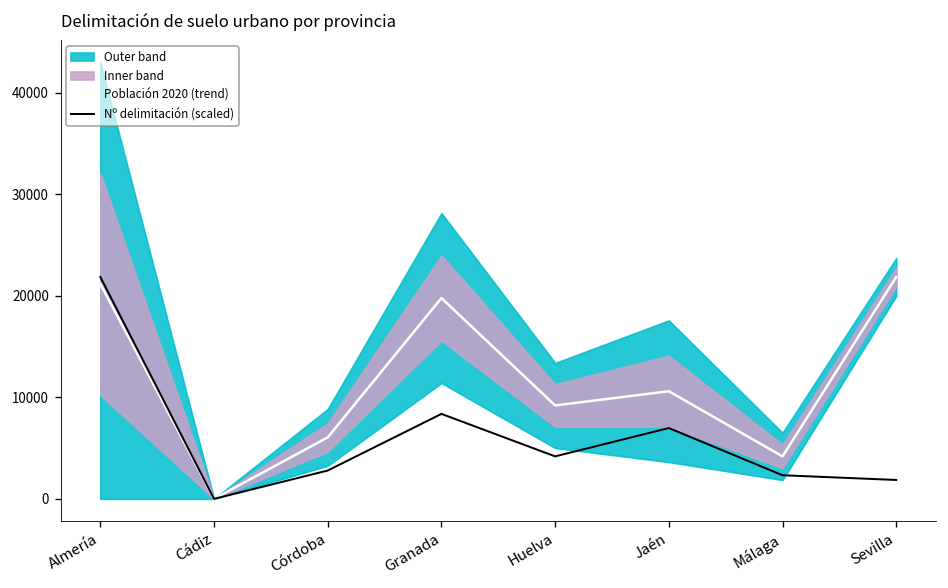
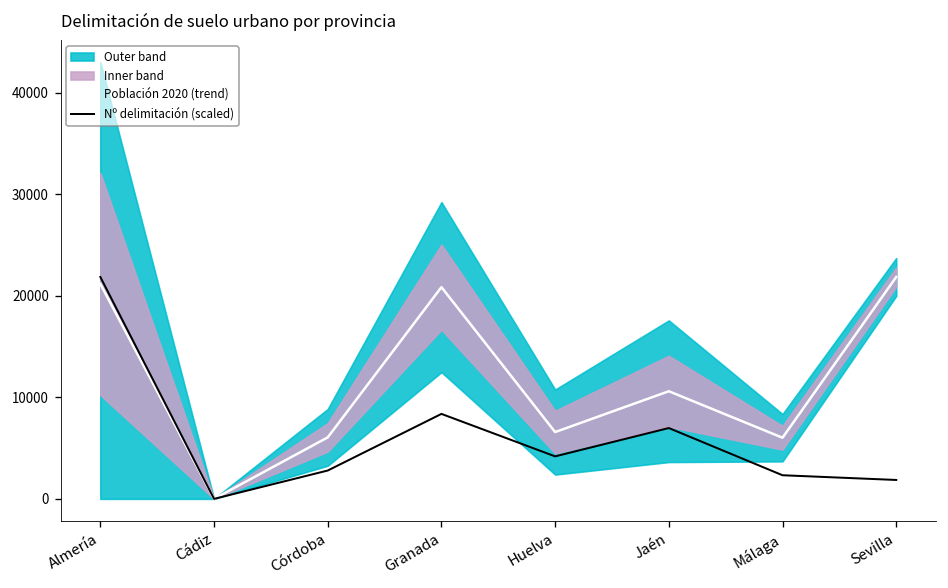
Población 2020 (trend), Granada: 20000 -> 21000
Población 2020 (trend), Huelva: 9000 -> 7000
Población 2020 (trend), Málaga: 4000 -> 6000
